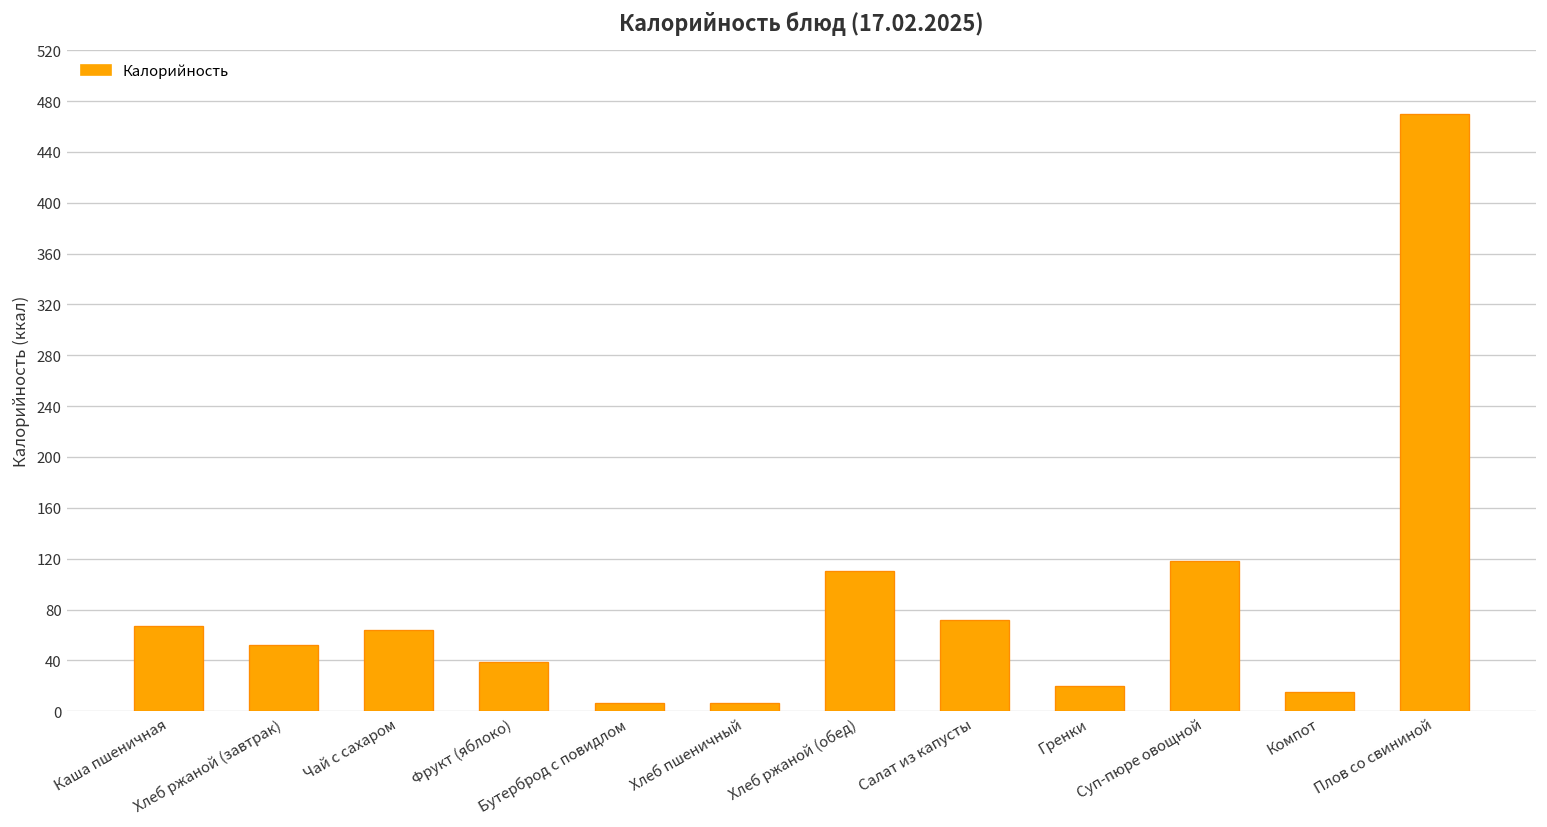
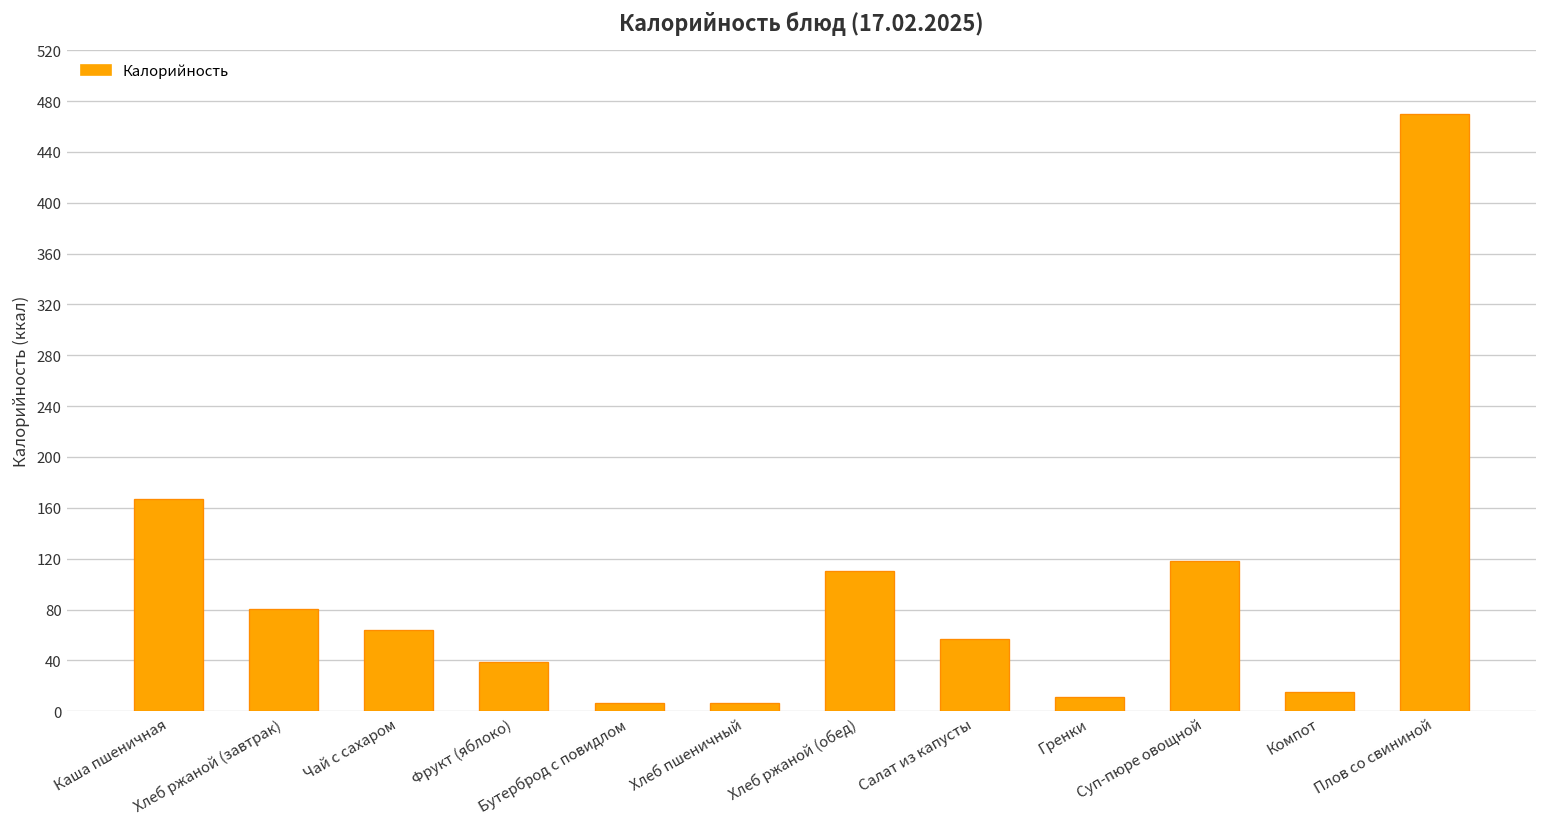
Каша пшеничная: 67 -> 167
Хлеб ржаной (завтрак): 52 -> 80
Салат из капусты: 72 -> 57
Гренки: 20 -> 11
